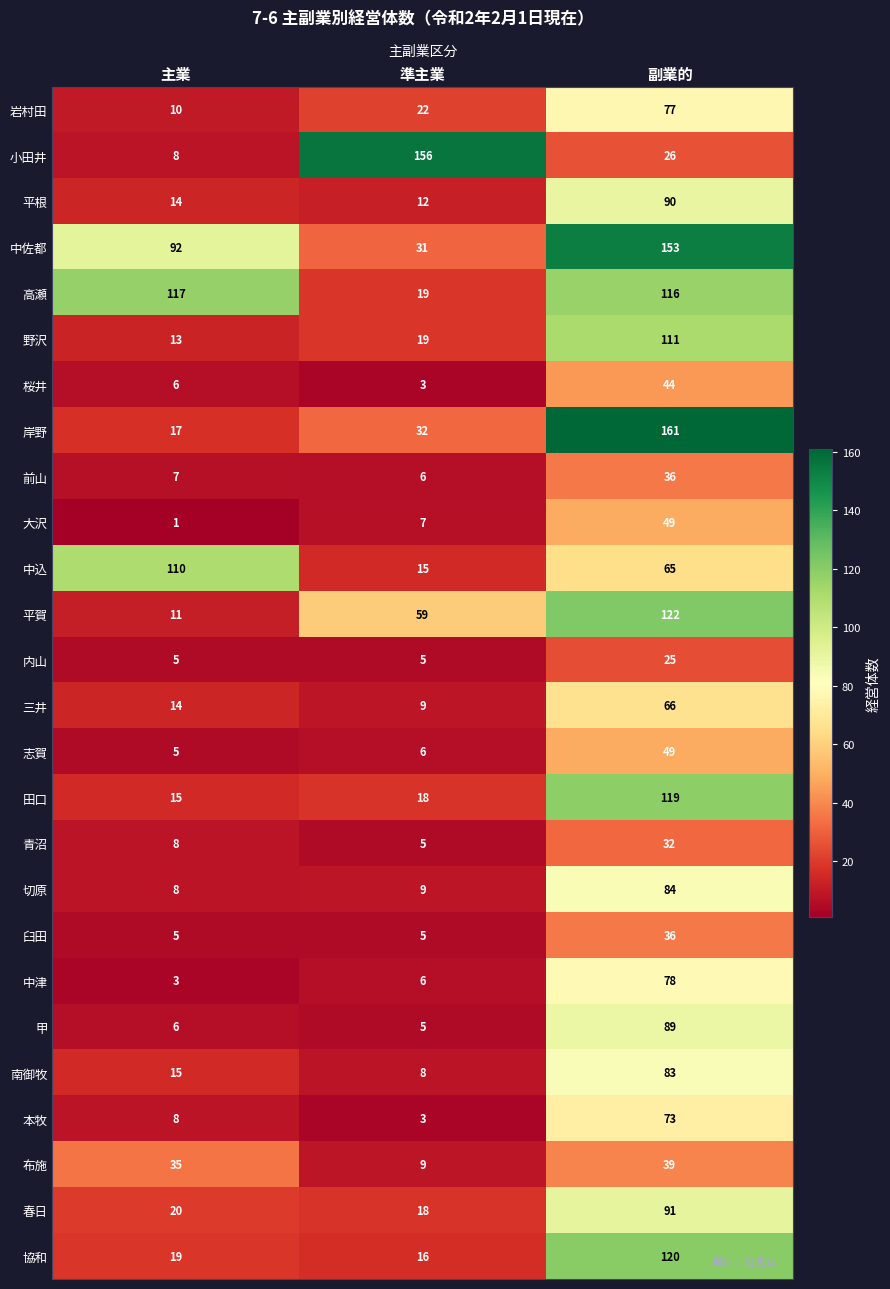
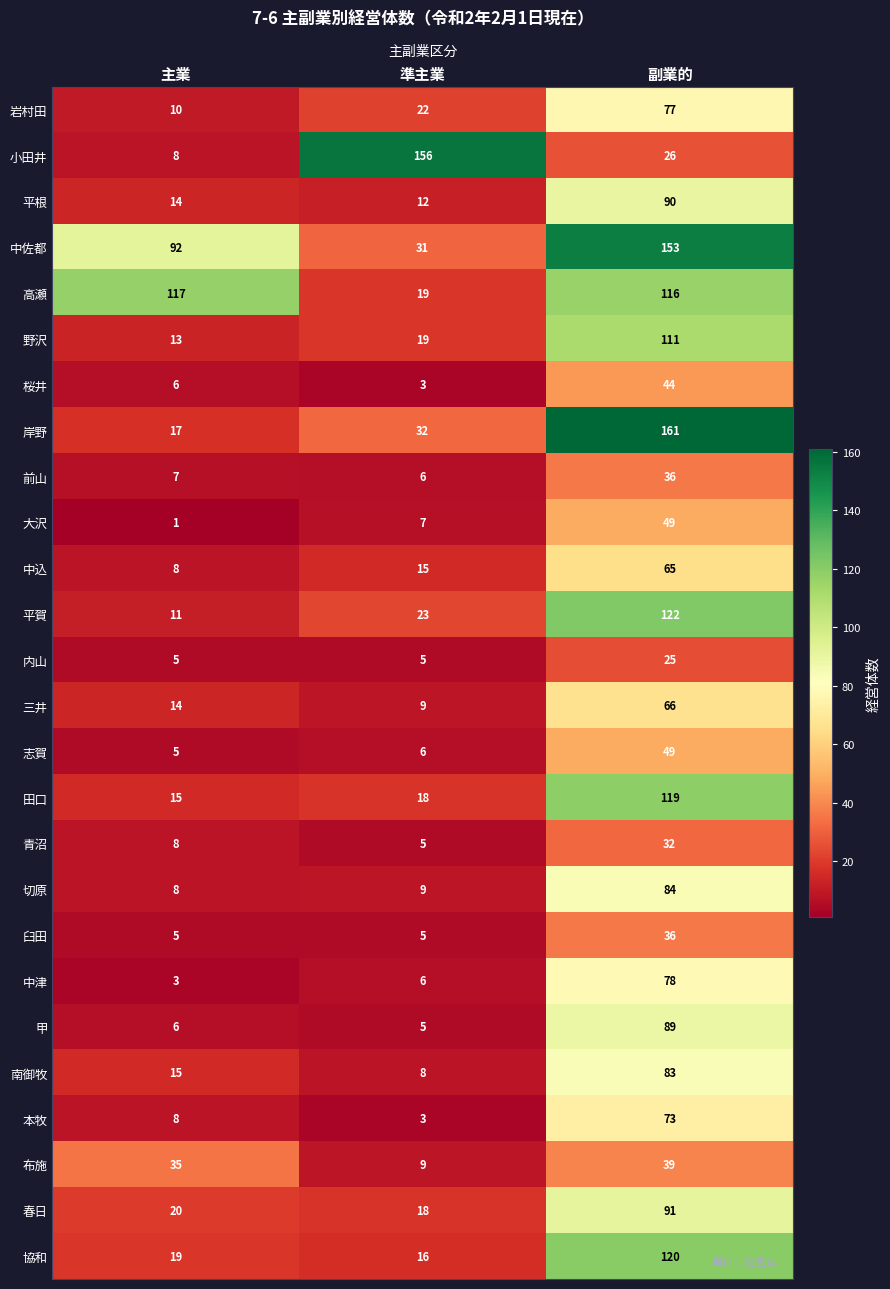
中込, 主業: 110 -> 8
平賀, 準主業: 59 -> 23
